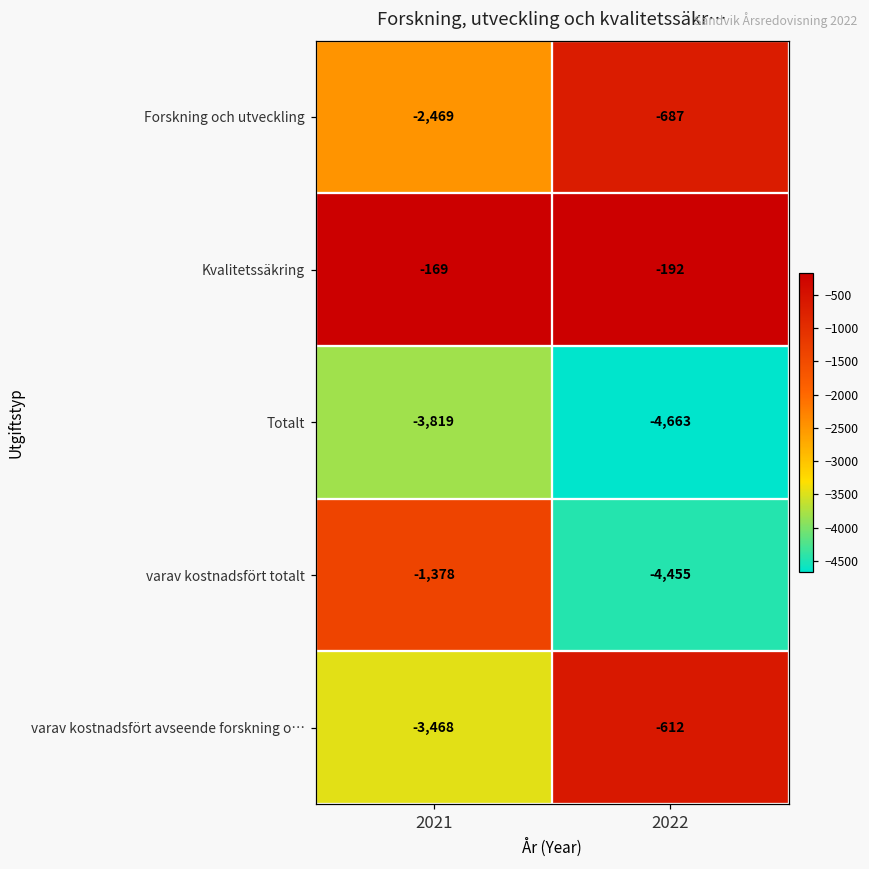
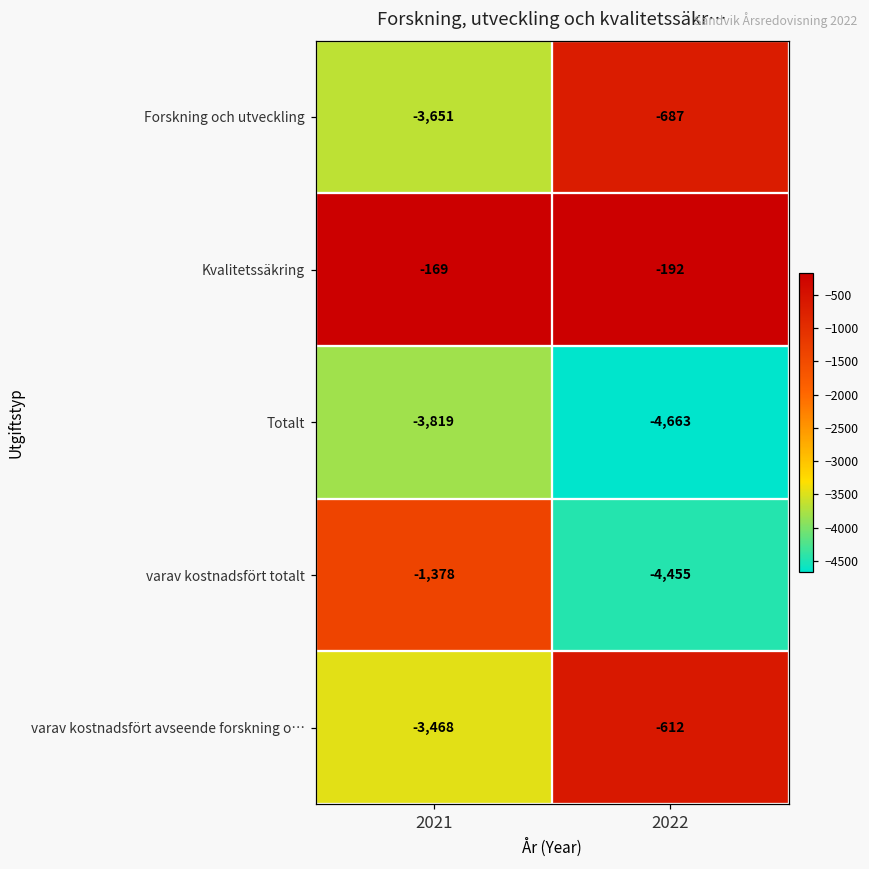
Forskning och utveckling, 2021: -2,469 -> -3,651
